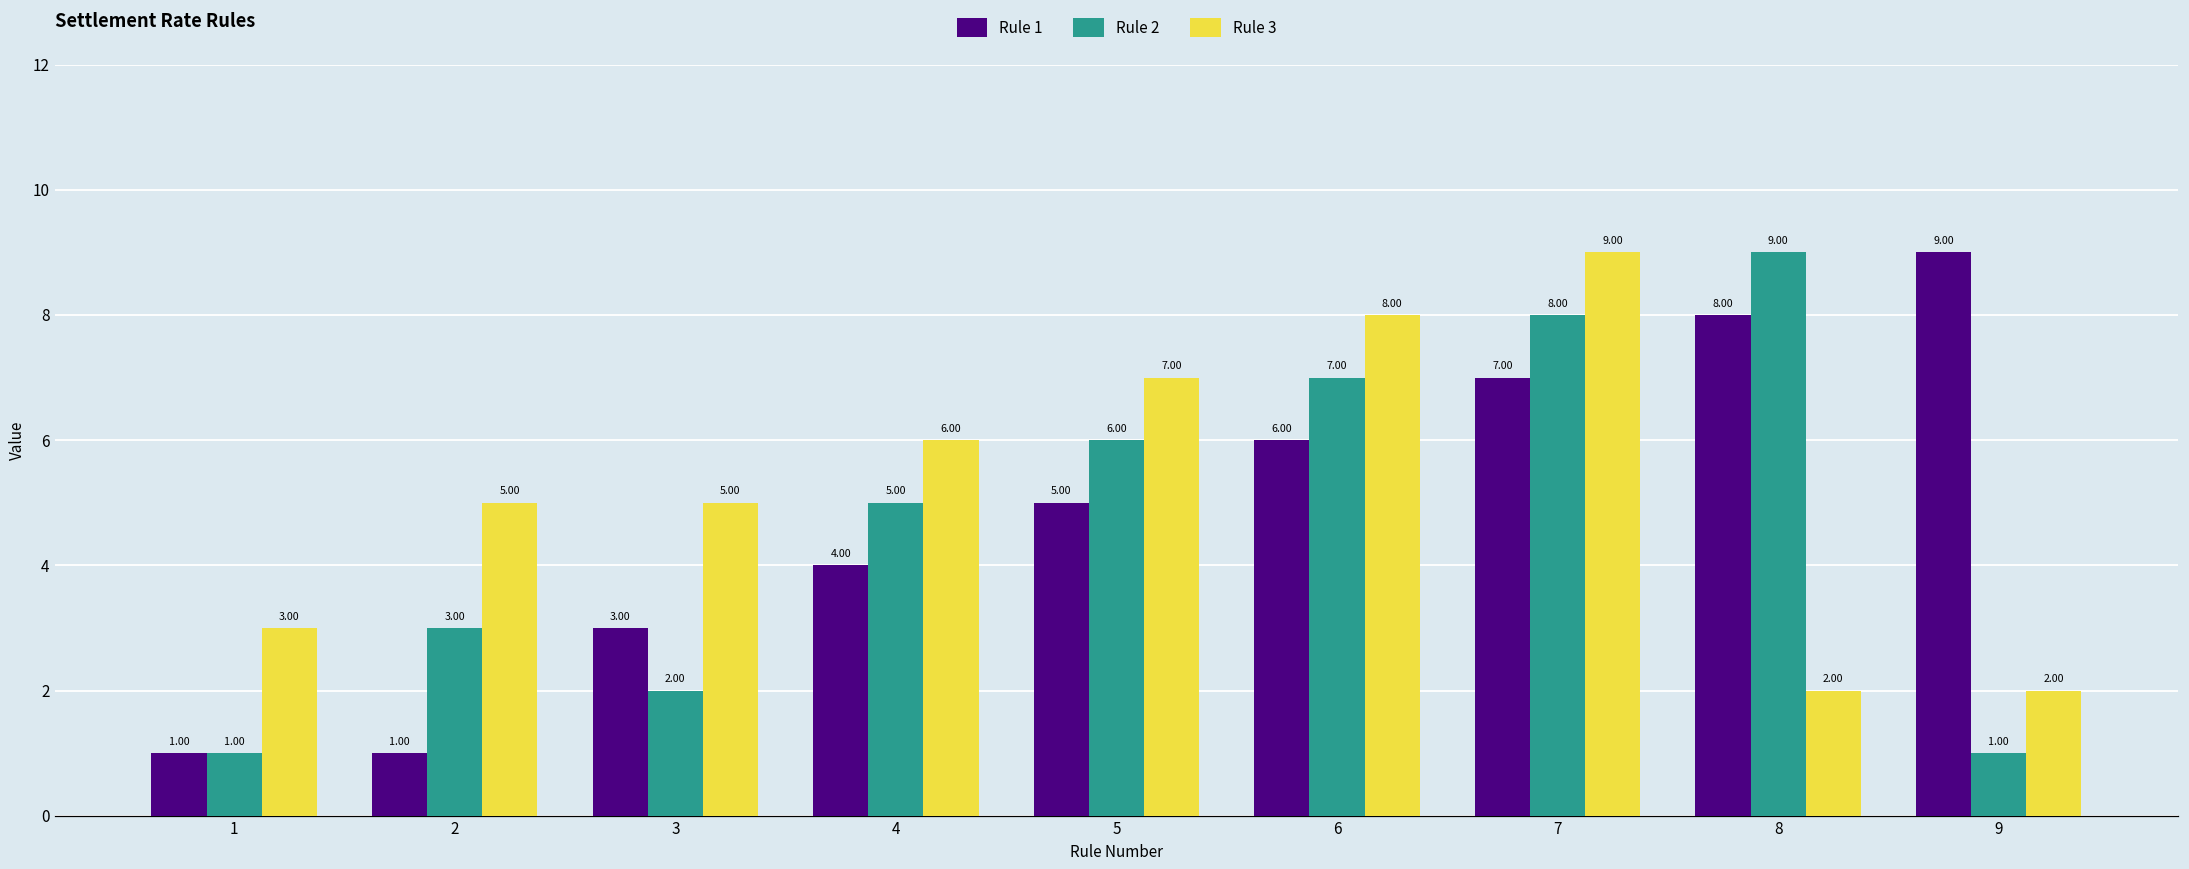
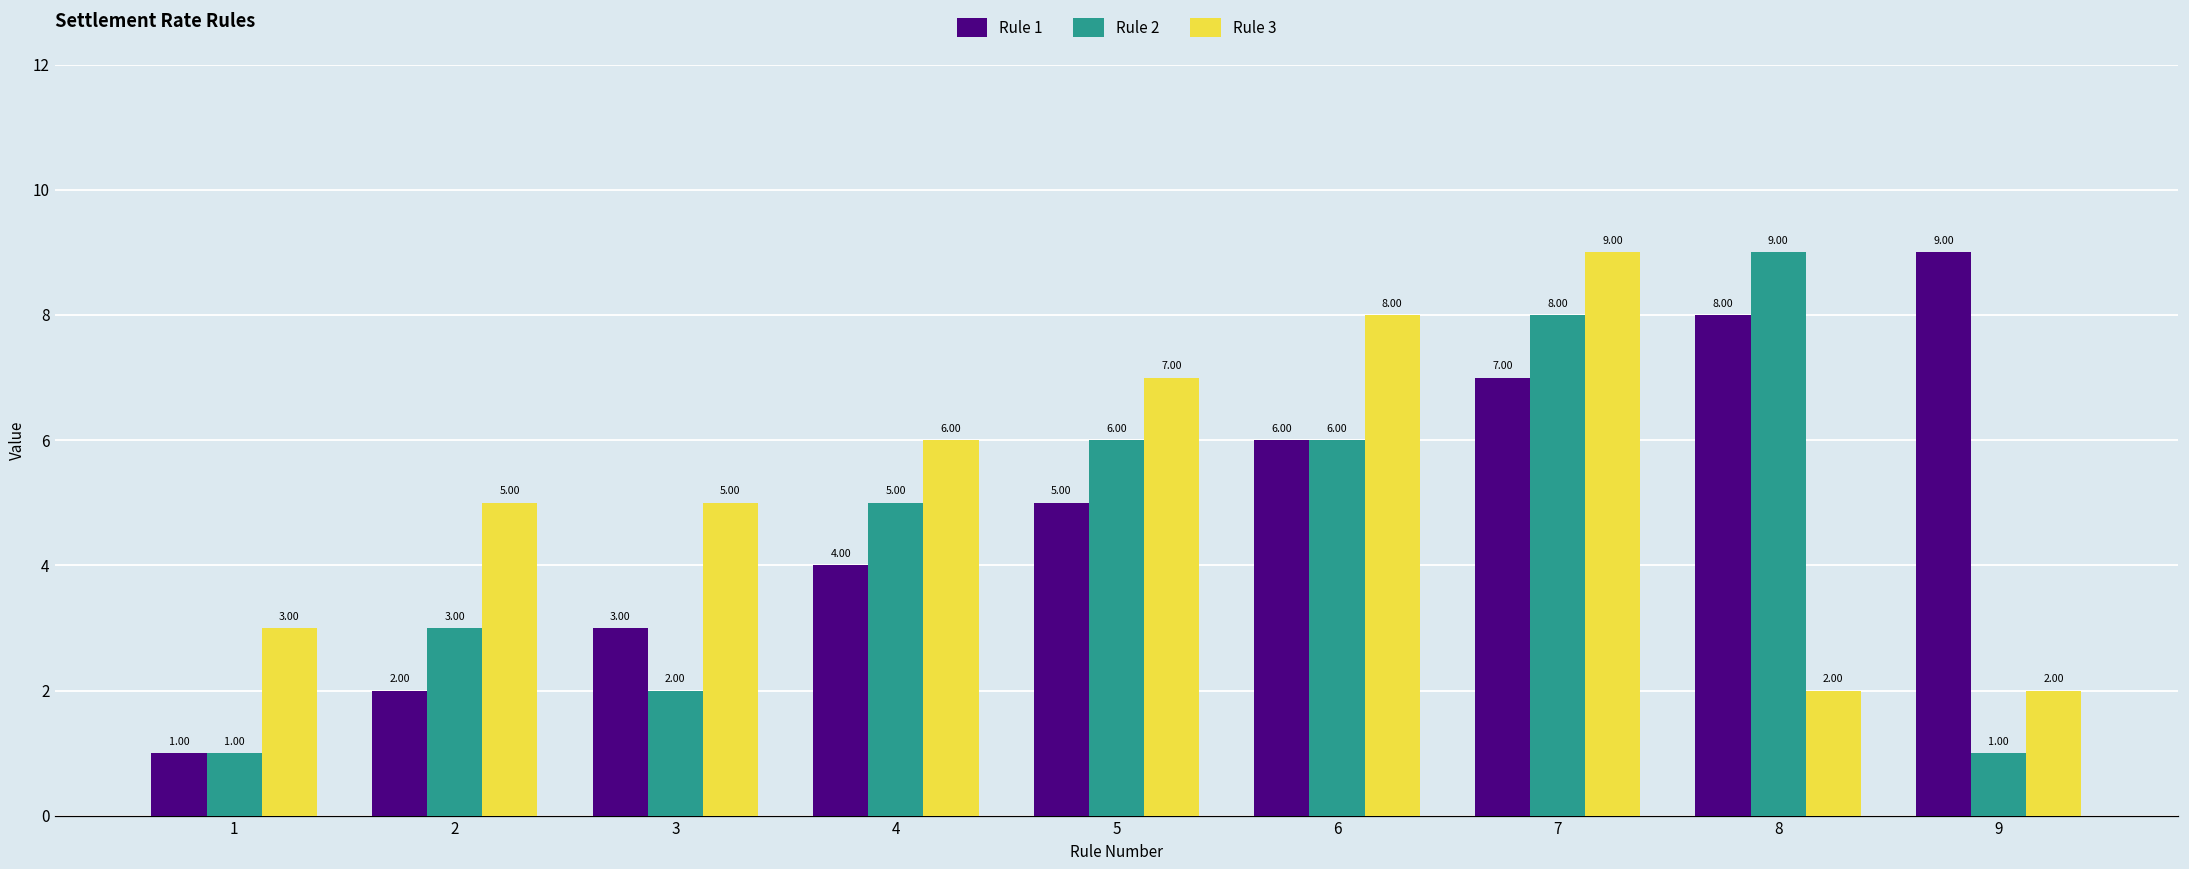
Rule 1, 2: 1.00 -> 2.00
Rule 2, 6: 7.00 -> 6.00
